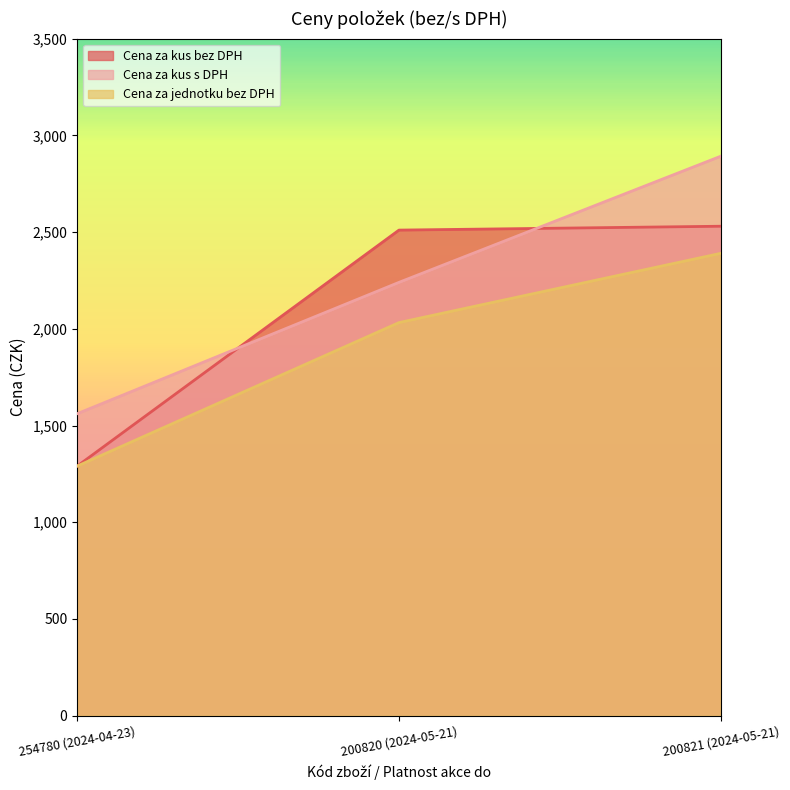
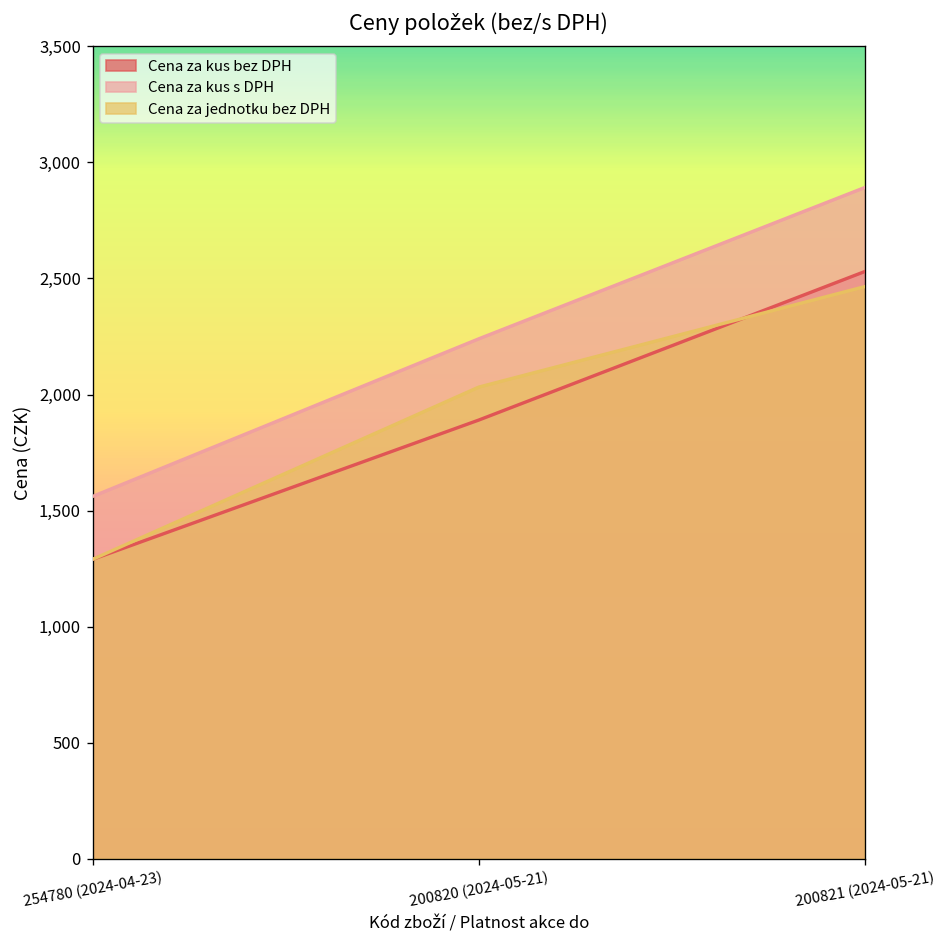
Cena za kus bez DPH, 200820 (2024-05-21): 2,510 -> 1,890
Cena za jednotku bez DPH, 200821 (2024-05-21): 2,390 -> 2,470
